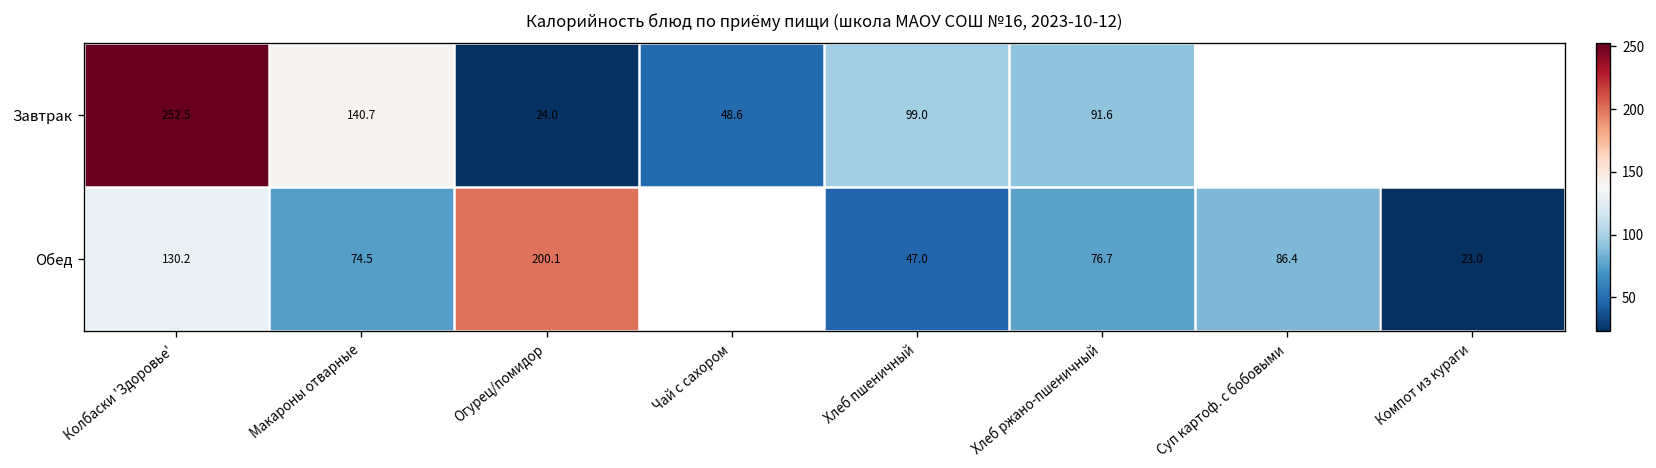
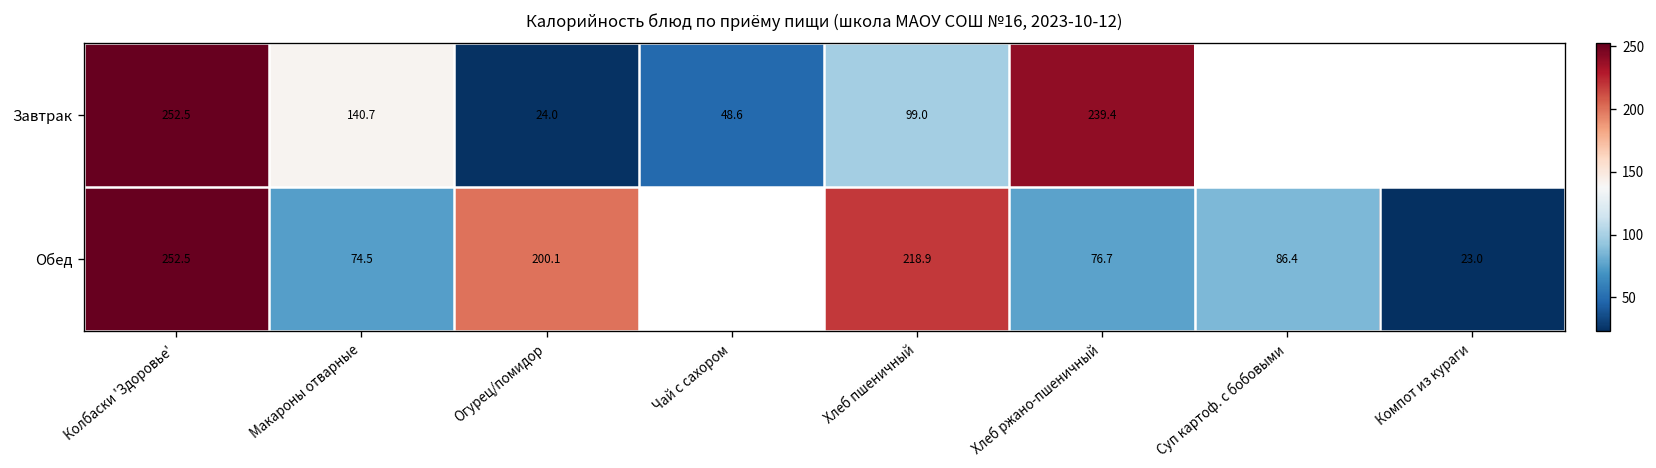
Завтрак, Хлеб ржано-пшеничный: 91.6 -> 239.4
Обед, Колбаски 'Здоровье': 130.2 -> 252.5
Обед, Хлеб пшеничный: 47.0 -> 218.9
